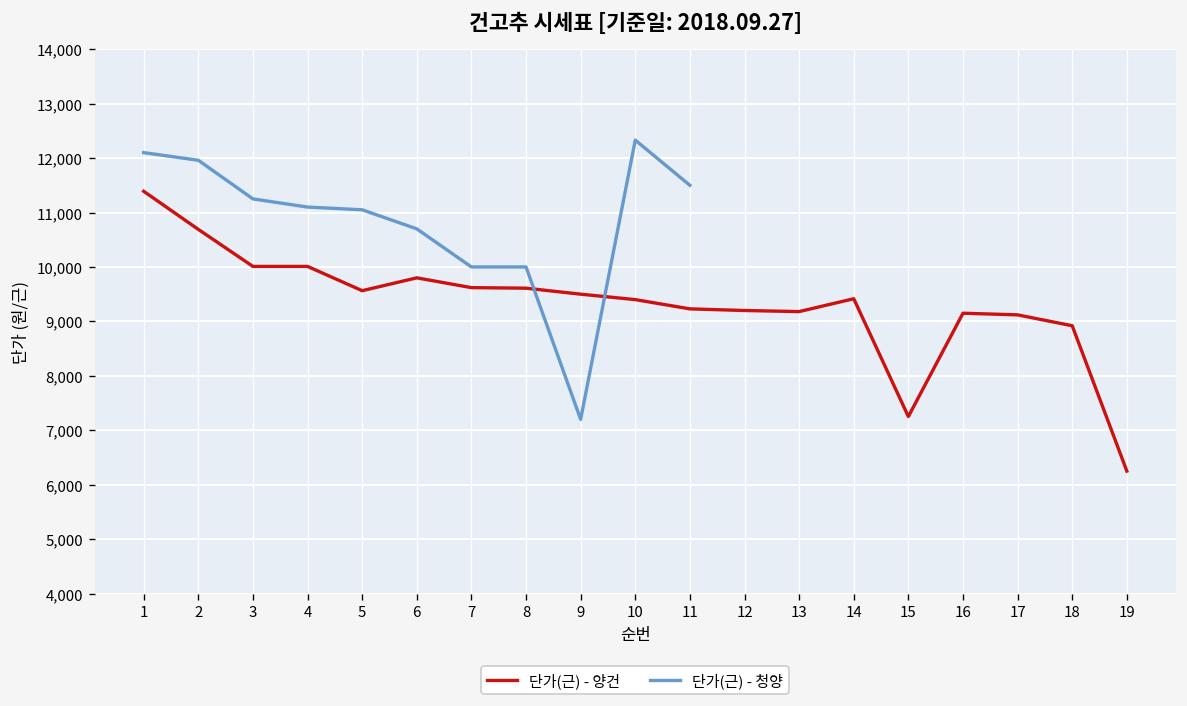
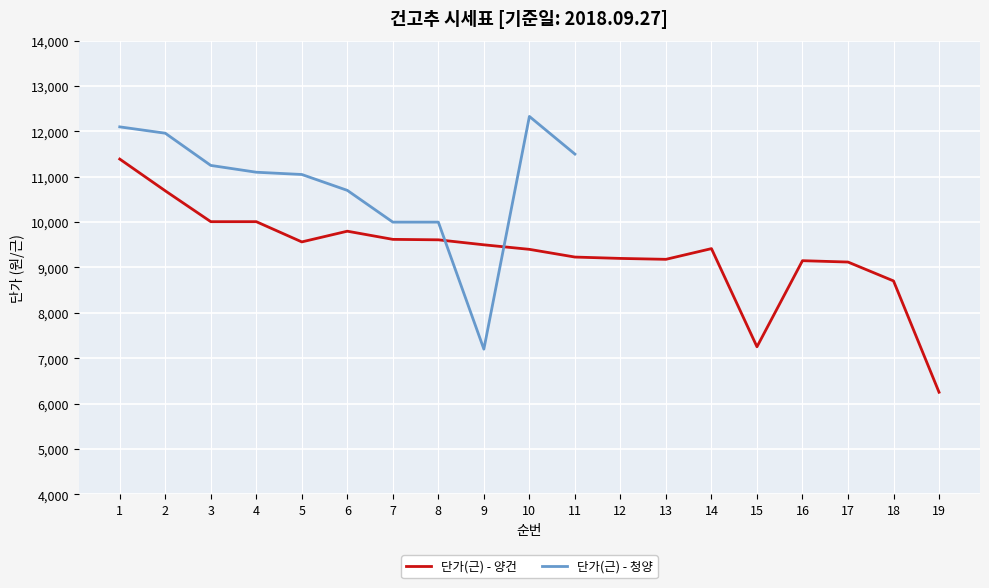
단가(근) - 양건, 18: 8,900 -> 8,700
